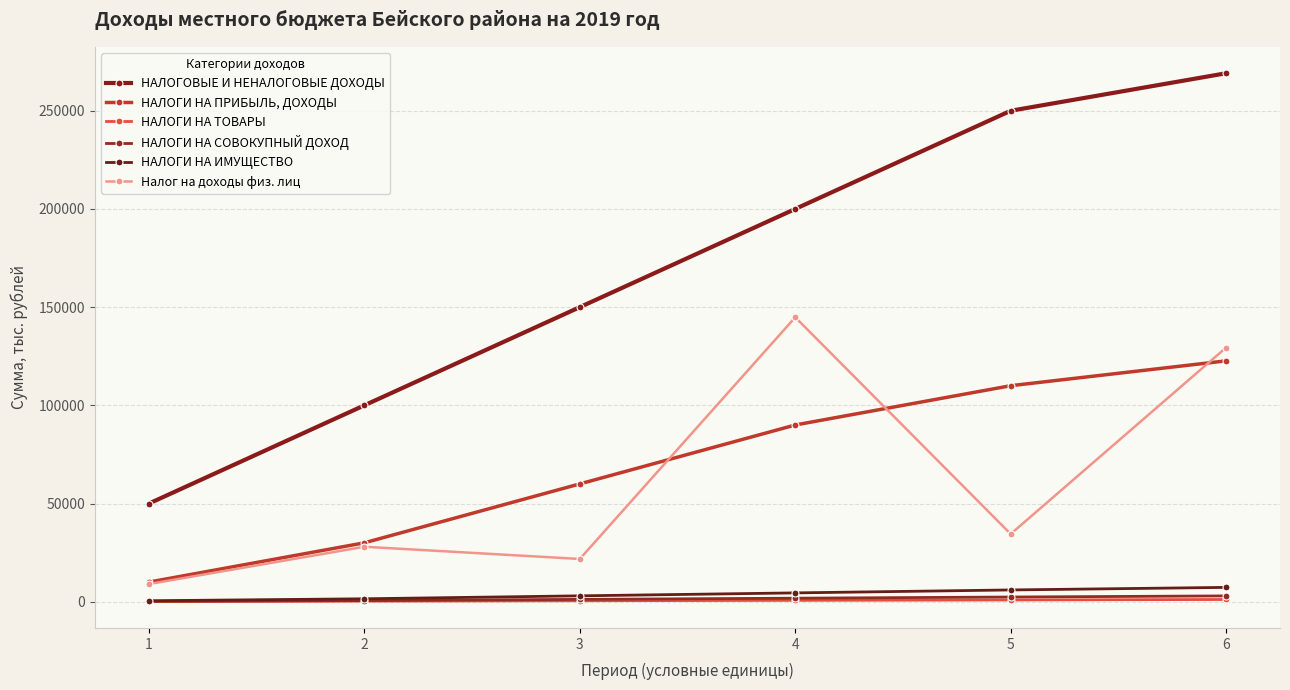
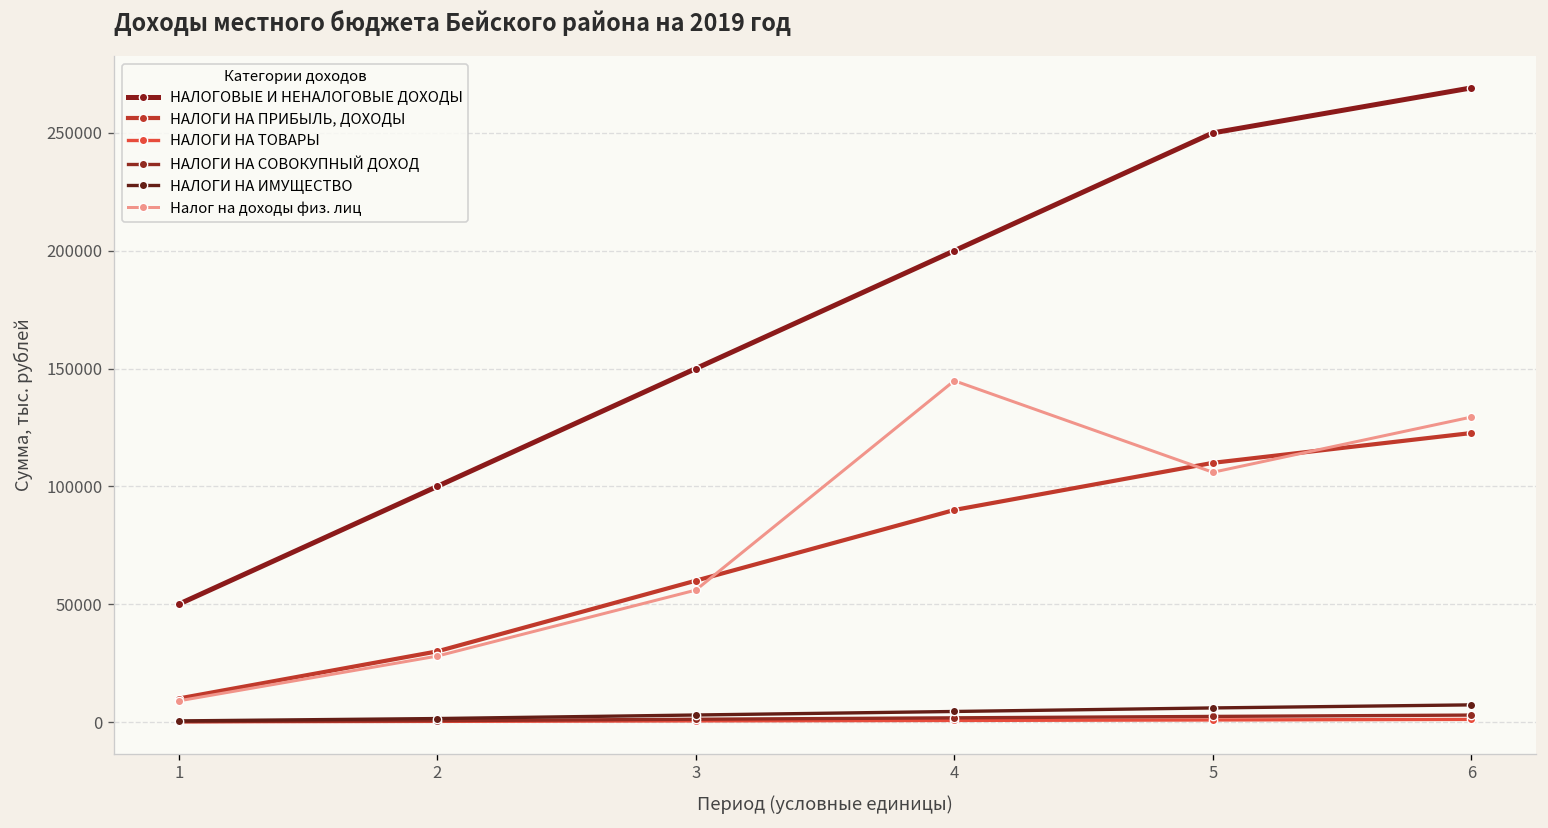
Налог на доходы физ. лиц, 3: 22000 -> 56000
Налог на доходы физ. лиц, 5: 34000 -> 106000
